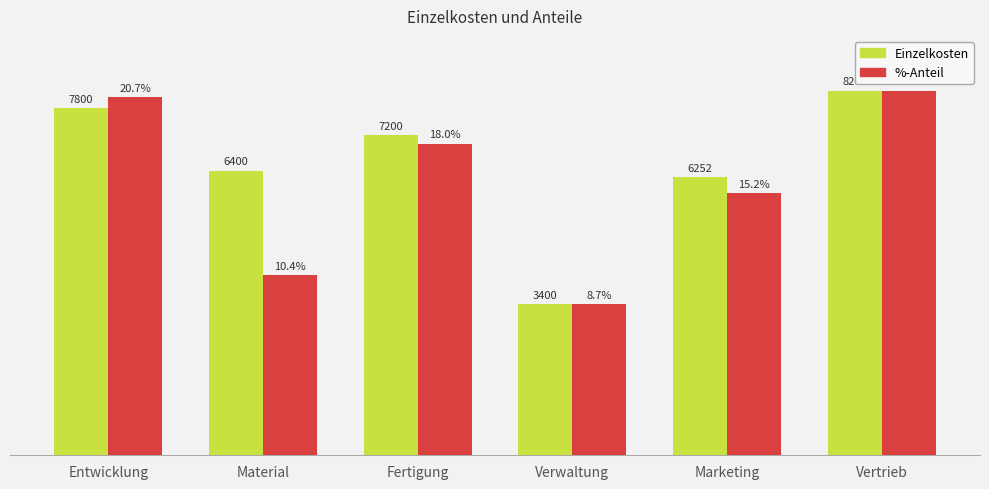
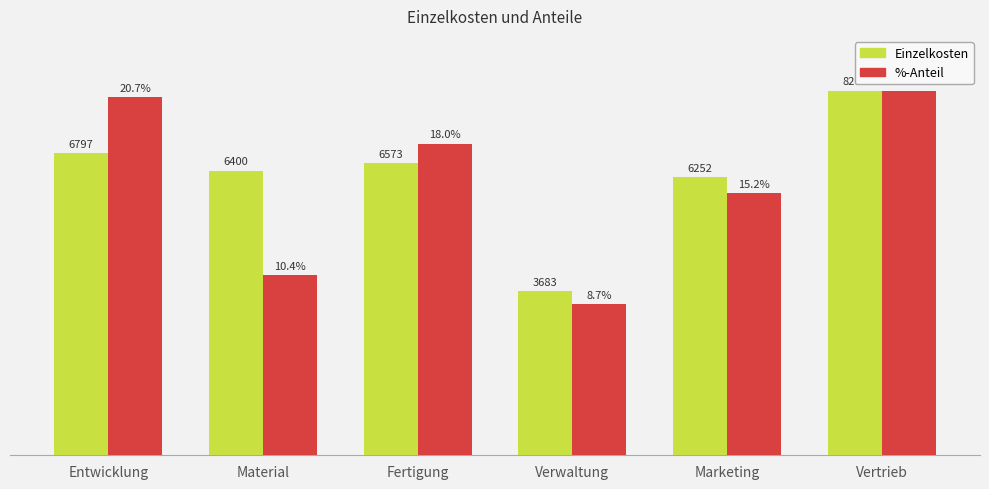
Einzelkosten, Entwicklung: 7800 -> 6797
Einzelkosten, Fertigung: 7200 -> 6573
Einzelkosten, Verwaltung: 3400 -> 3683
